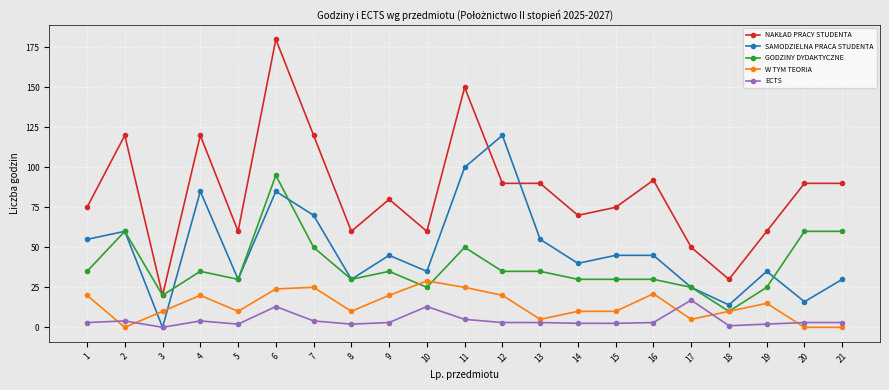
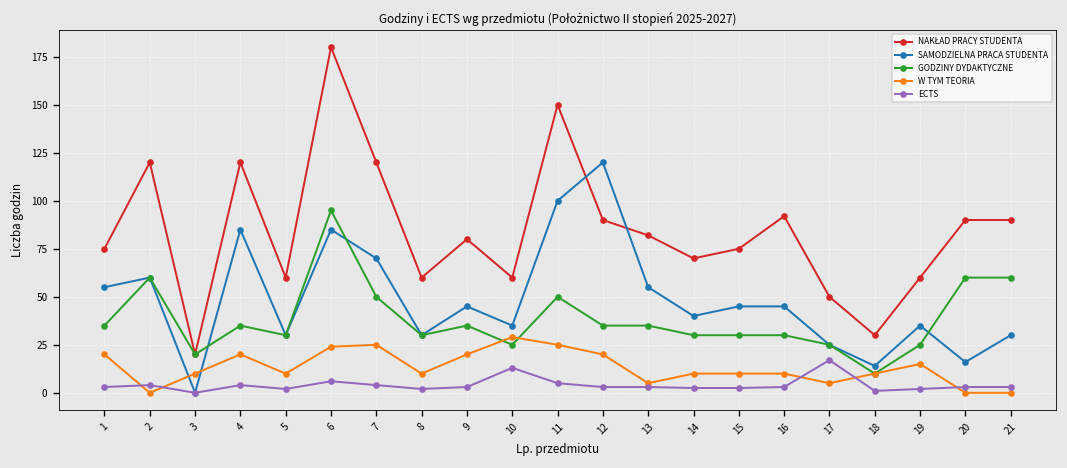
ECTS, 6: 13 -> 6
NAKŁAD PRACY STUDENTA, 13: 90 -> 82
W TYM TEORIA, 16: 21 -> 10
